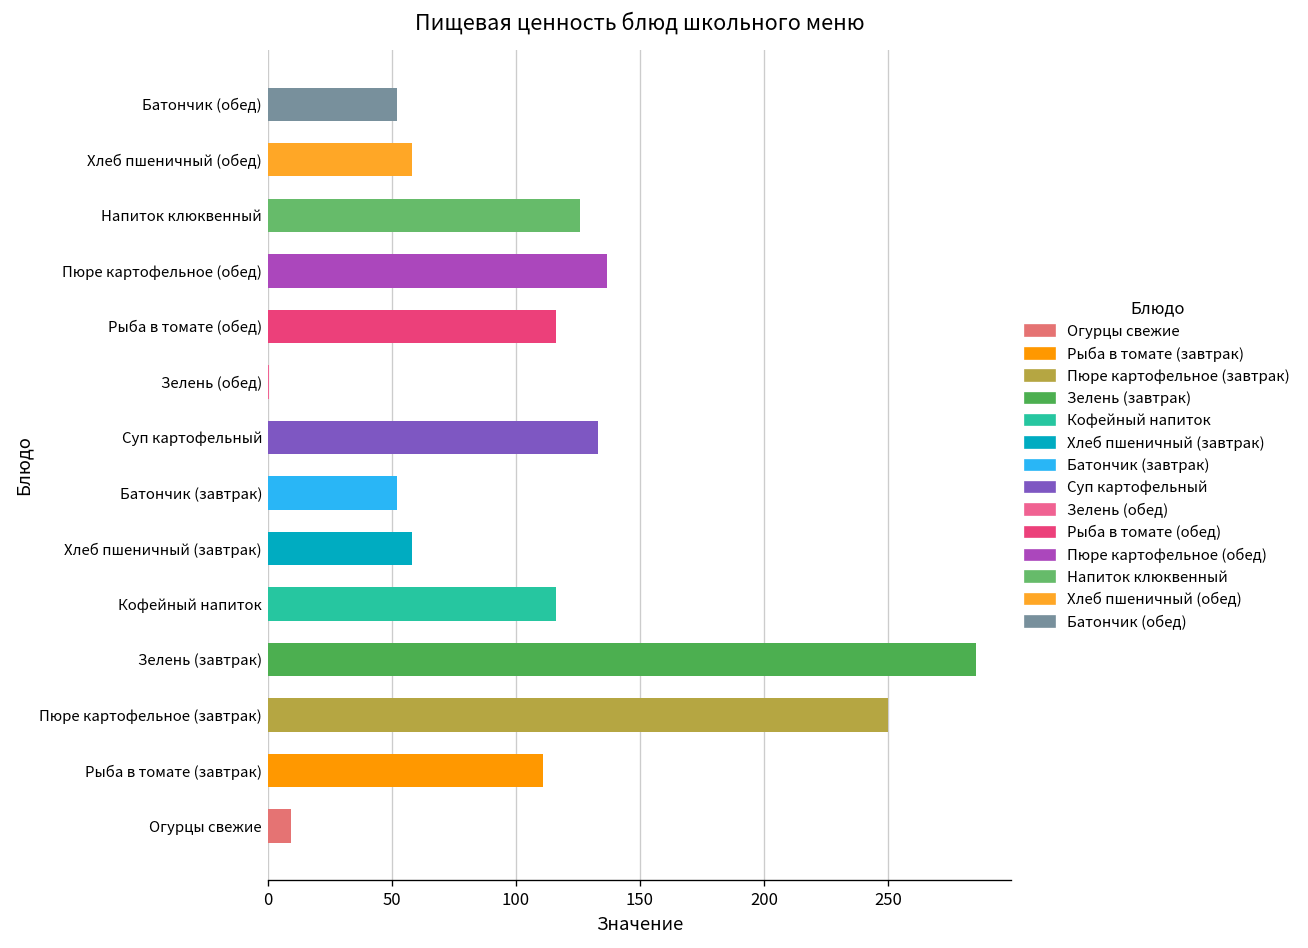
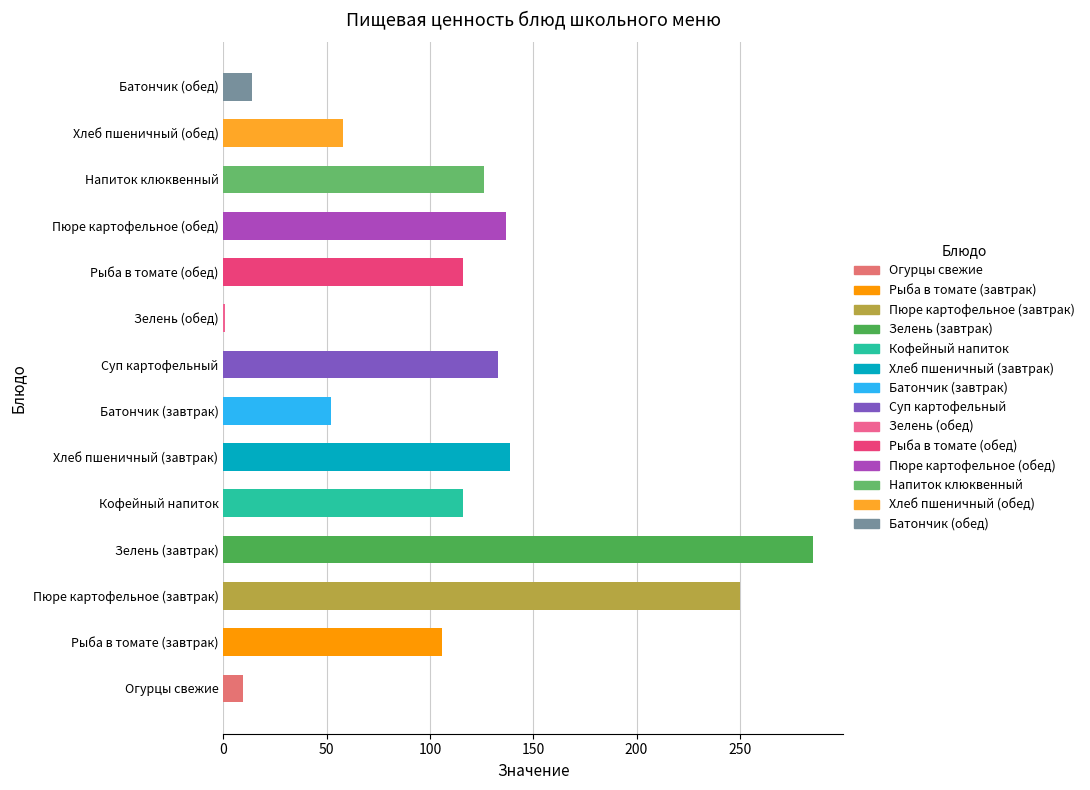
Батончик (обед): 52 -> 14
Хлеб пшеничный (завтрак): 58 -> 139
Рыба в томате (завтрак): 111 -> 106
